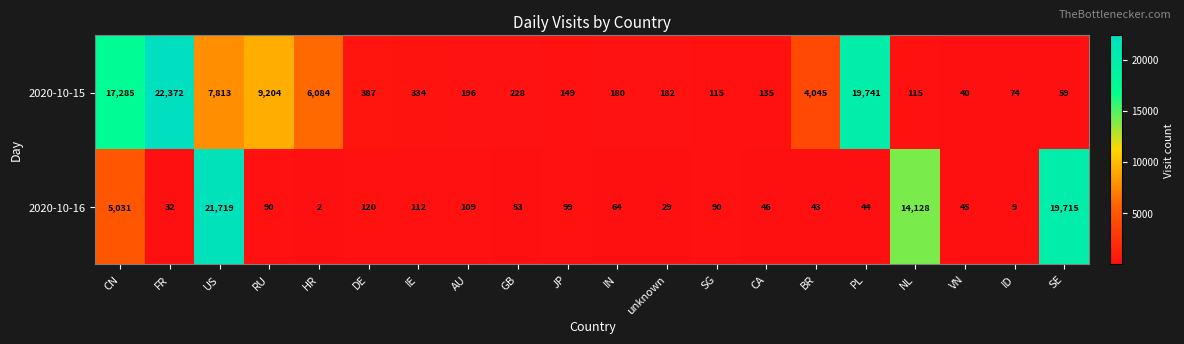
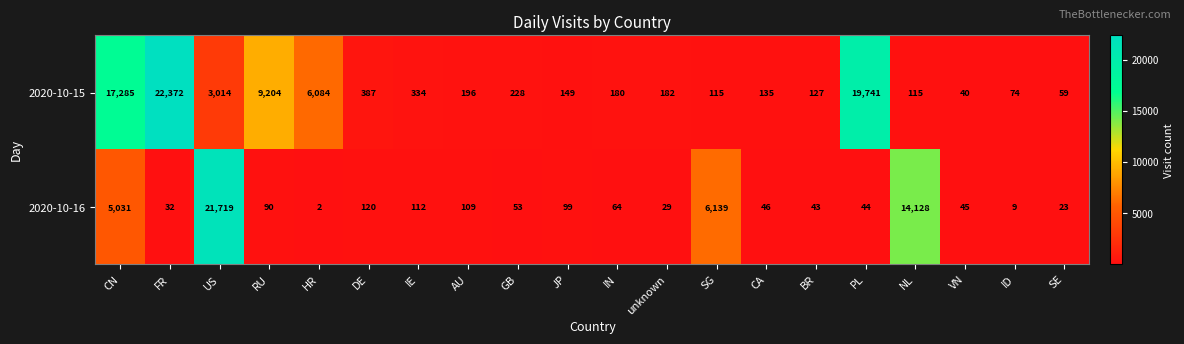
2020-10-15, US: 7,813 -> 3,014
2020-10-15, BR: 4,045 -> 127
2020-10-16, SG: 90 -> 6,139
2020-10-16, SE: 19,715 -> 23
